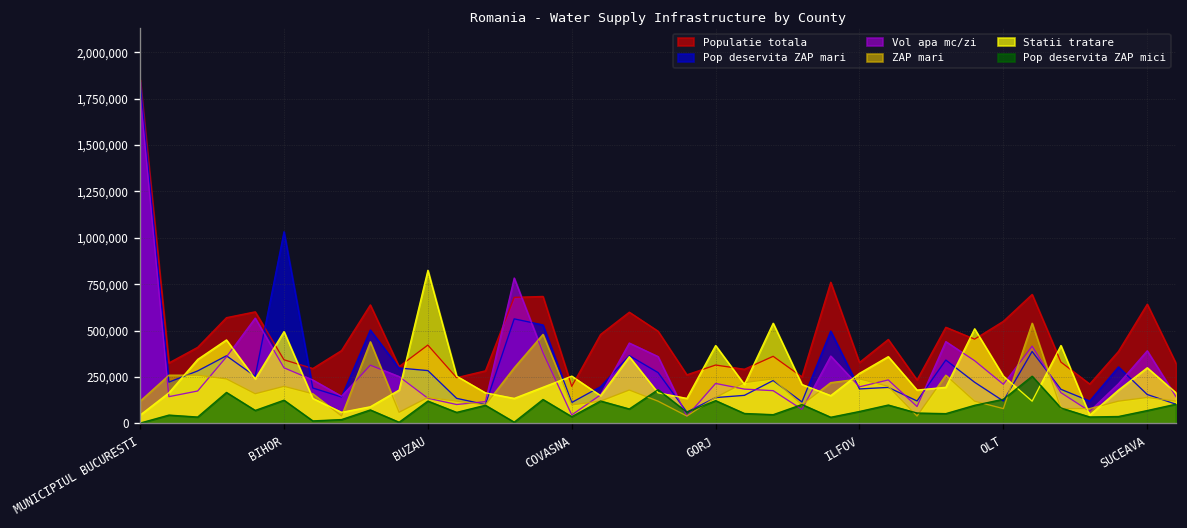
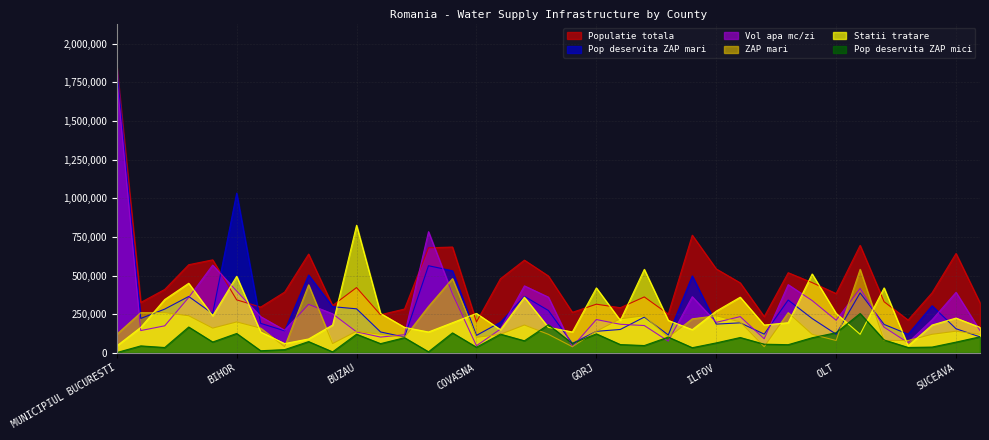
Vol apa mc/zi, BIHOR: 300,000 -> 400,000
Populatie totala, ILFOV: 330,000 -> 540,000
Populatie totala, OLT: 550,000 -> 380,000
Statii tratare, SUCEAVA: 300,000 -> 230,000
